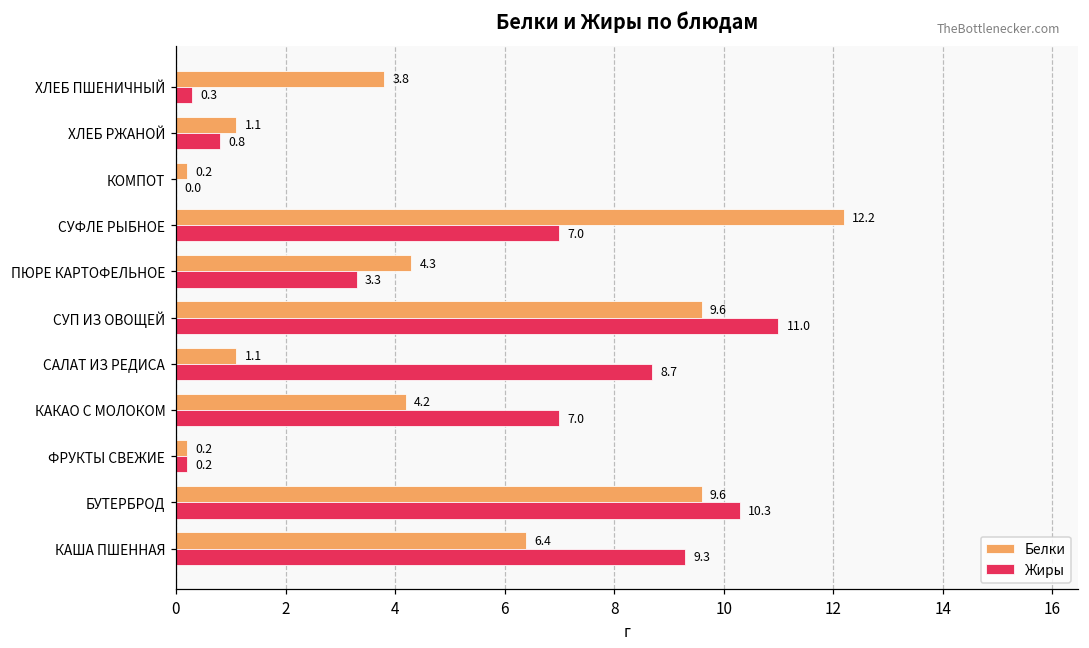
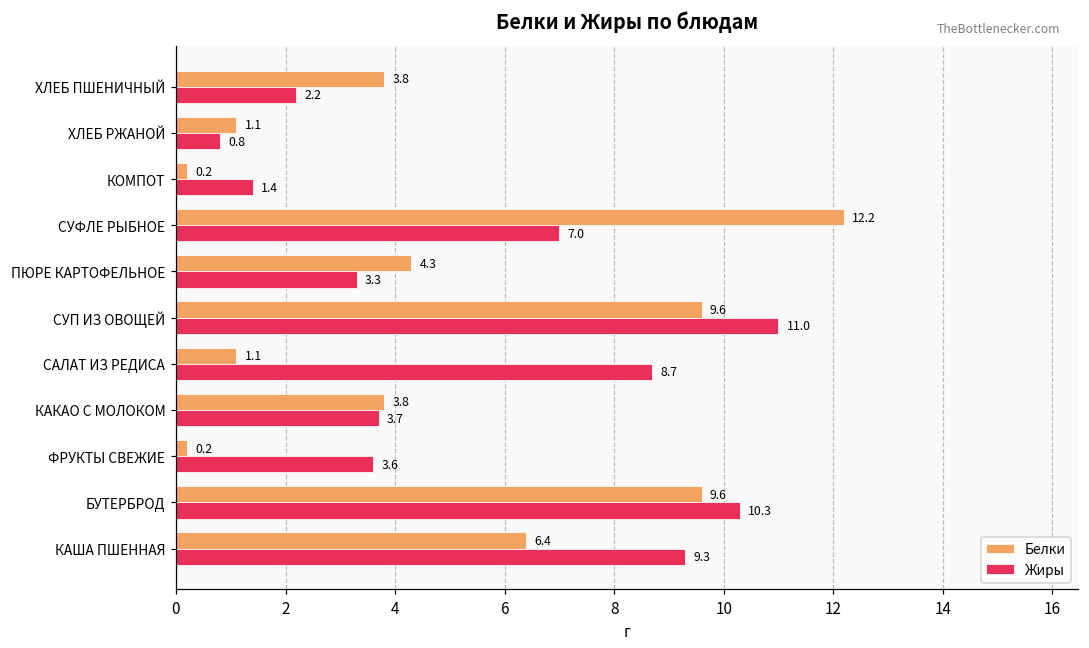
Жиры, ХЛЕБ ПШЕНИЧНЫЙ: 0.3 -> 2.2
Жиры, КОМПОТ: 0.0 -> 1.4
Белки, КАКАО С МОЛОКОМ: 4.2 -> 3.8
Жиры, КАКАО С МОЛОКОМ: 7.0 -> 3.7
Жиры, ФРУКТЫ СВЕЖИЕ: 0.2 -> 3.6
